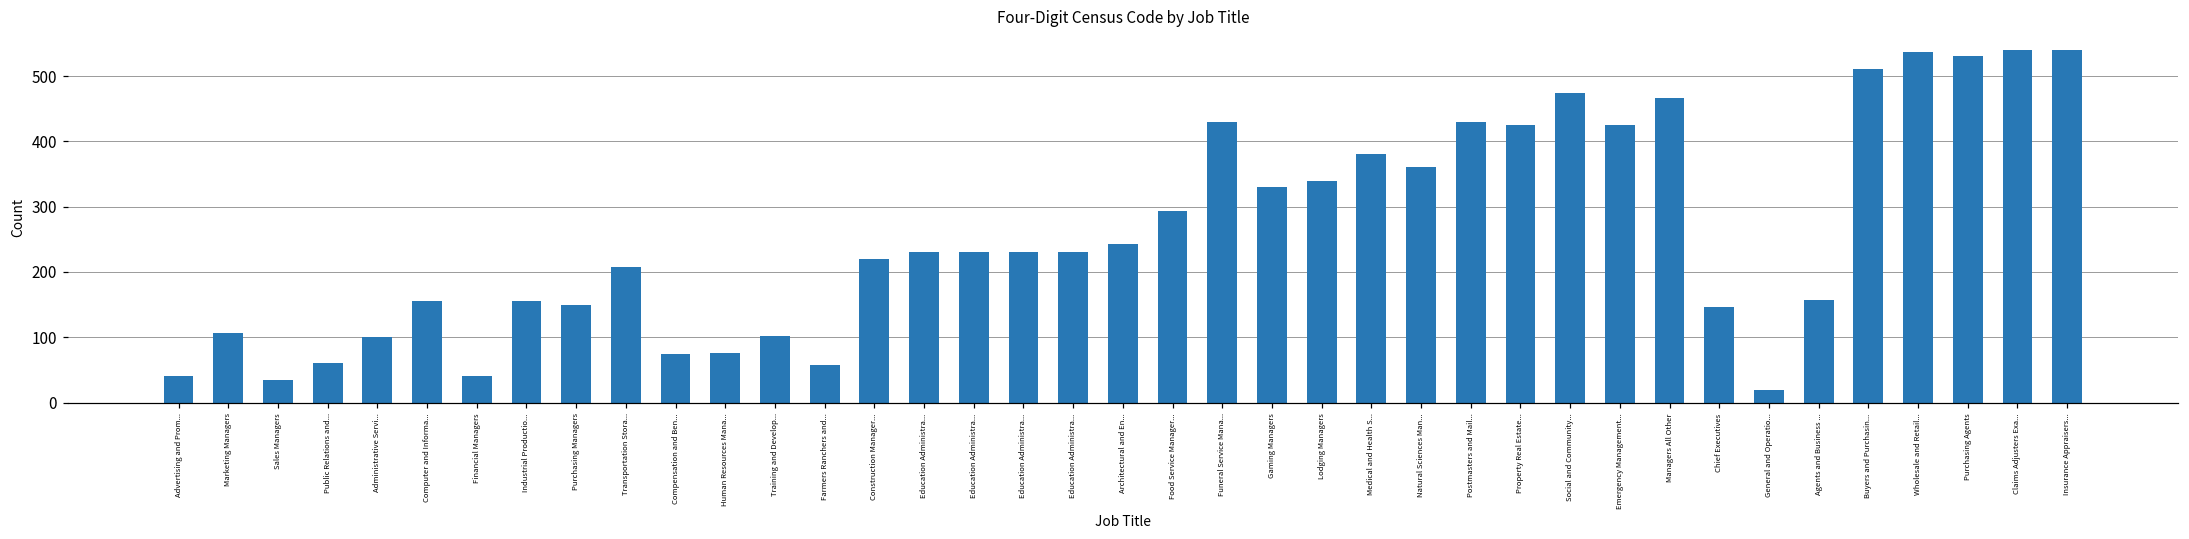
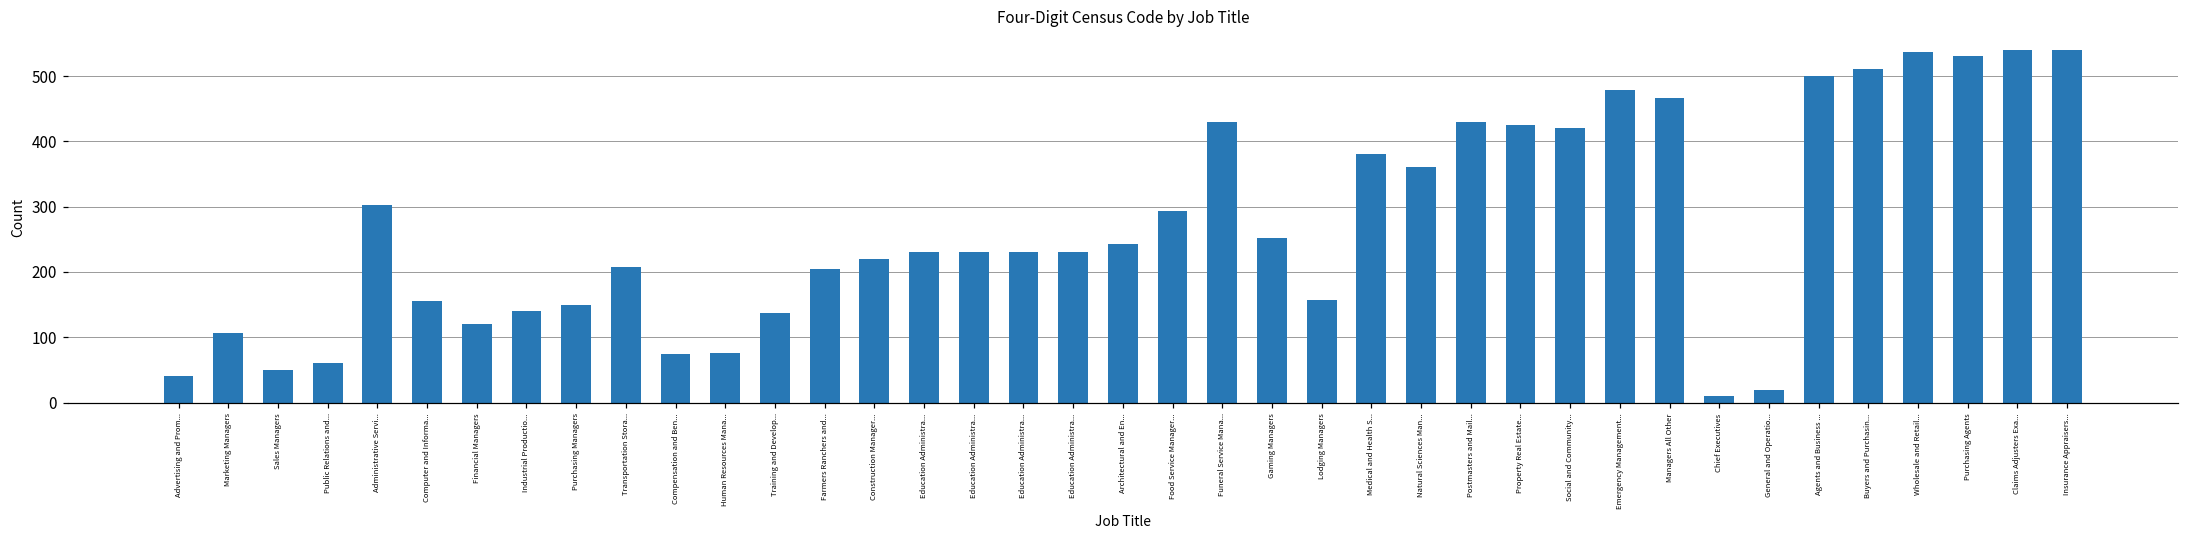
Sales Managers: 40 -> 50
Administrative Servi...: 100 -> 300
Financial Managers: 40 -> 120
Industrial Productio...: 160 -> 140
Training and Develop...: 100 -> 140
Farmers Ranchers and...: 60 -> 210
Gaming Managers: 330 -> 250
Lodging Managers: 340 -> 160
Social and Community...: 470 -> 420
Emergency Management...: 430 -> 480
Chief Executives: 150 -> 10
Agents and Business ...: 160 -> 500
